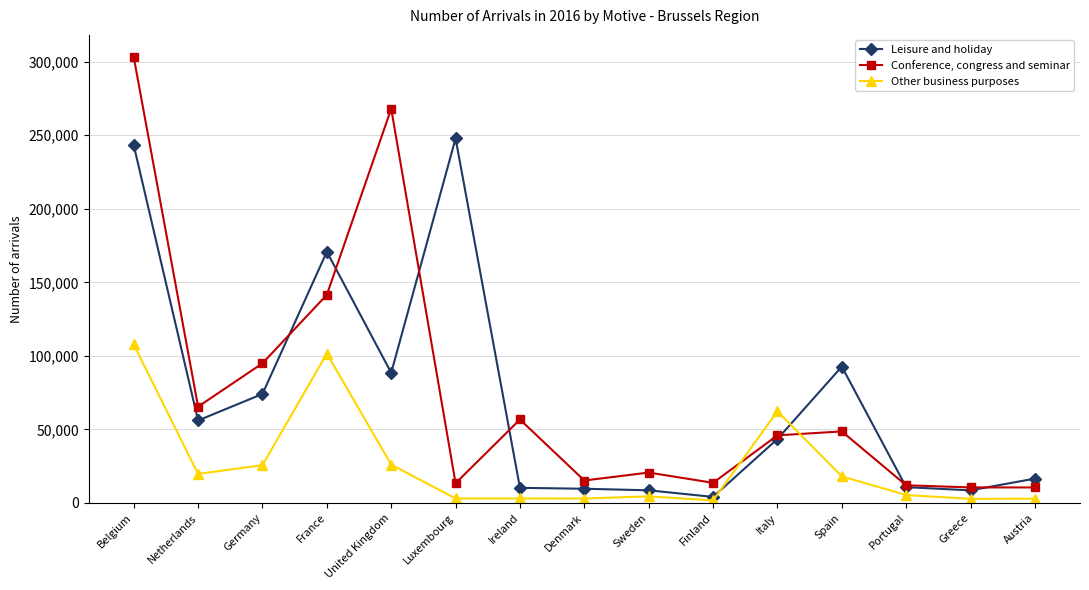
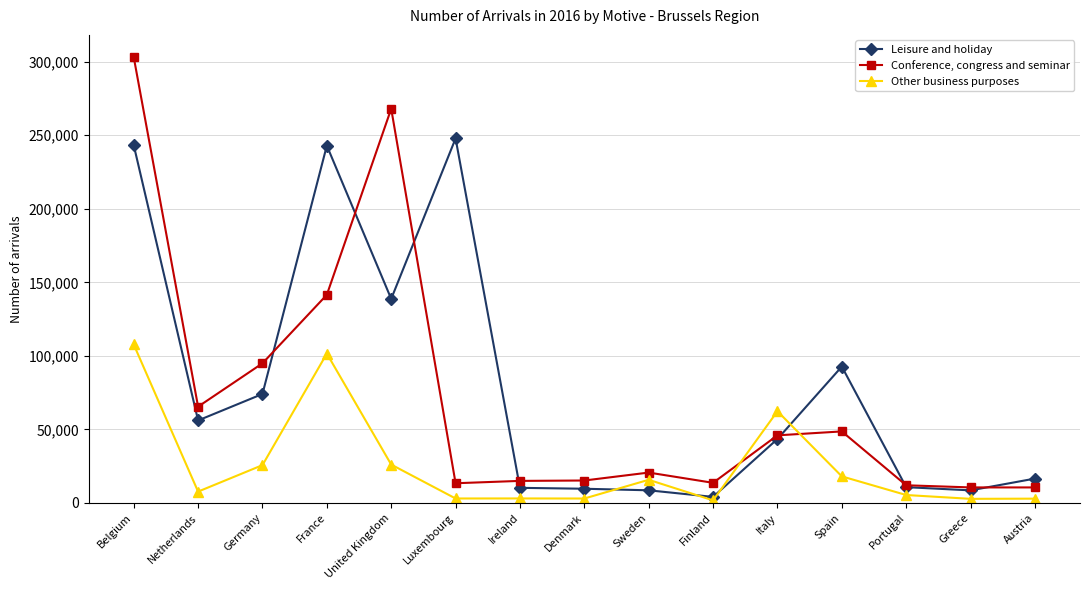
Other business purposes, Netherlands: 20,000 -> 8,000
Leisure and holiday, France: 171,000 -> 243,000
Leisure and holiday, United Kingdom: 88,000 -> 139,000
Conference, congress and seminar, Ireland: 57,000 -> 15,000
Other business purposes, Sweden: 4,000 -> 16,000
